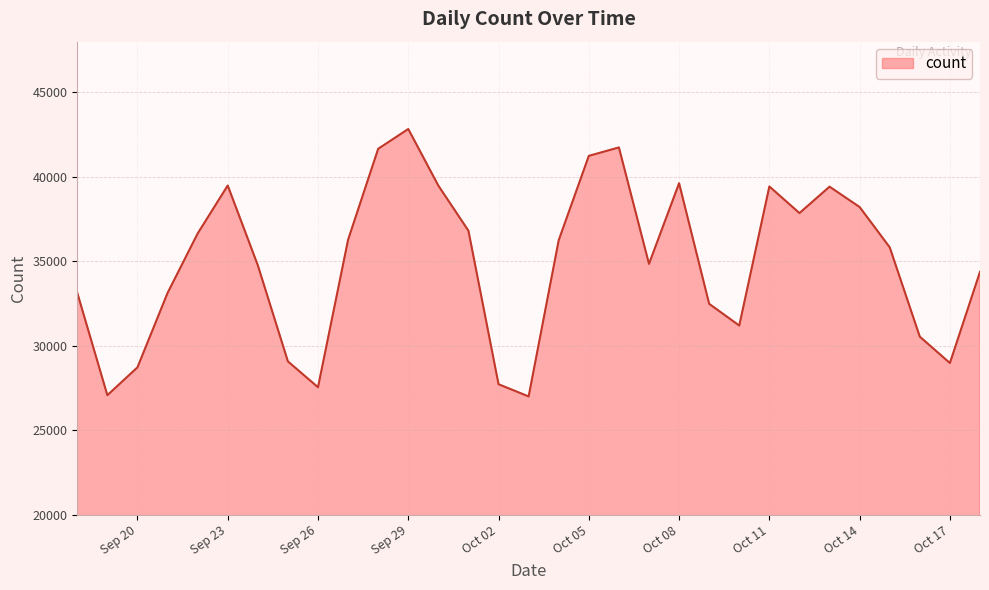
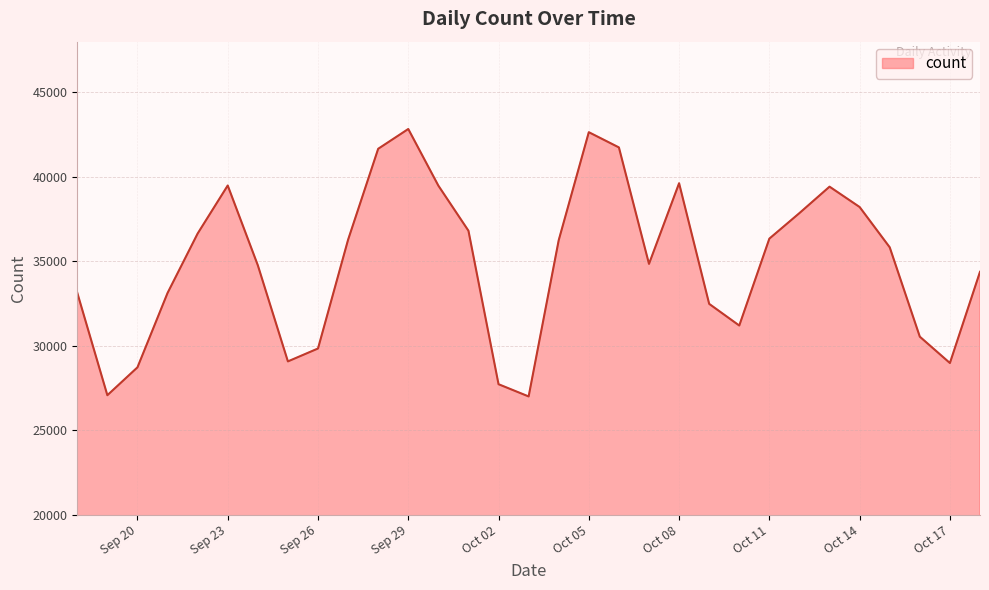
Sep 26: 27600 -> 29800
Oct 05: 41200 -> 42600
Oct 11: 39400 -> 36300
